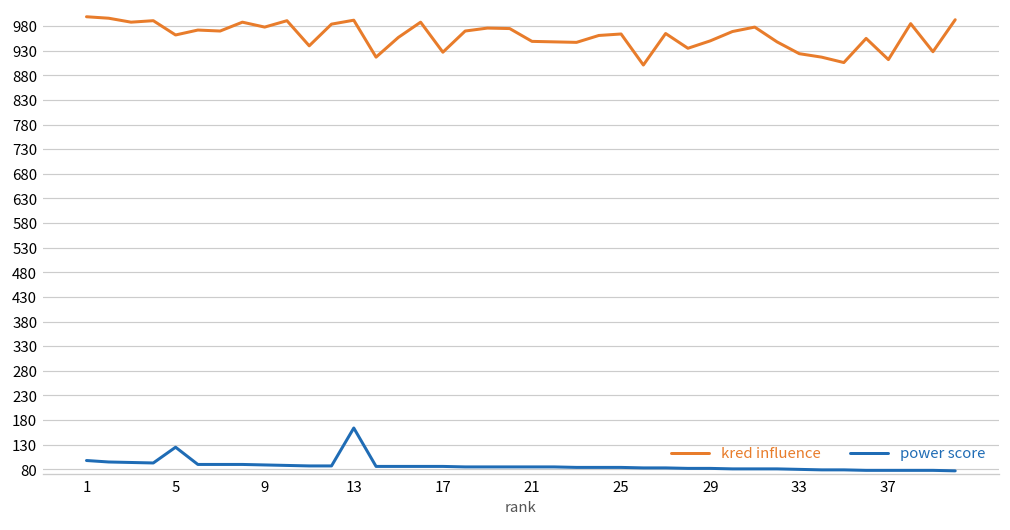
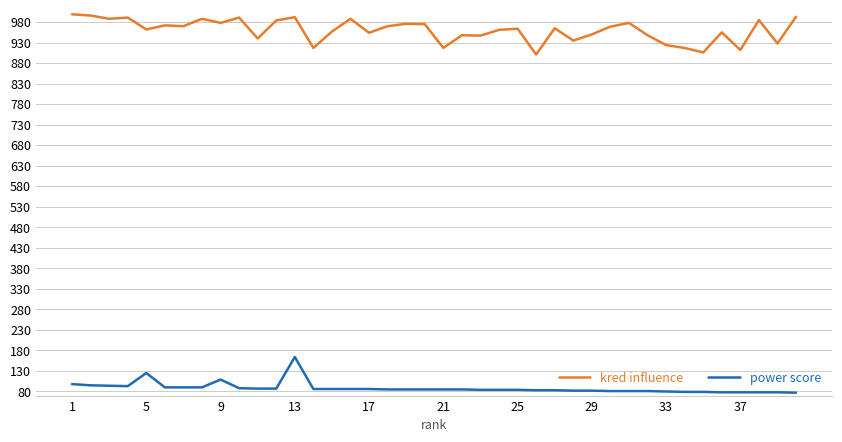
power score, 9: 90 -> 110
kred influence, 17: 930 -> 950
kred influence, 21: 950 -> 920
